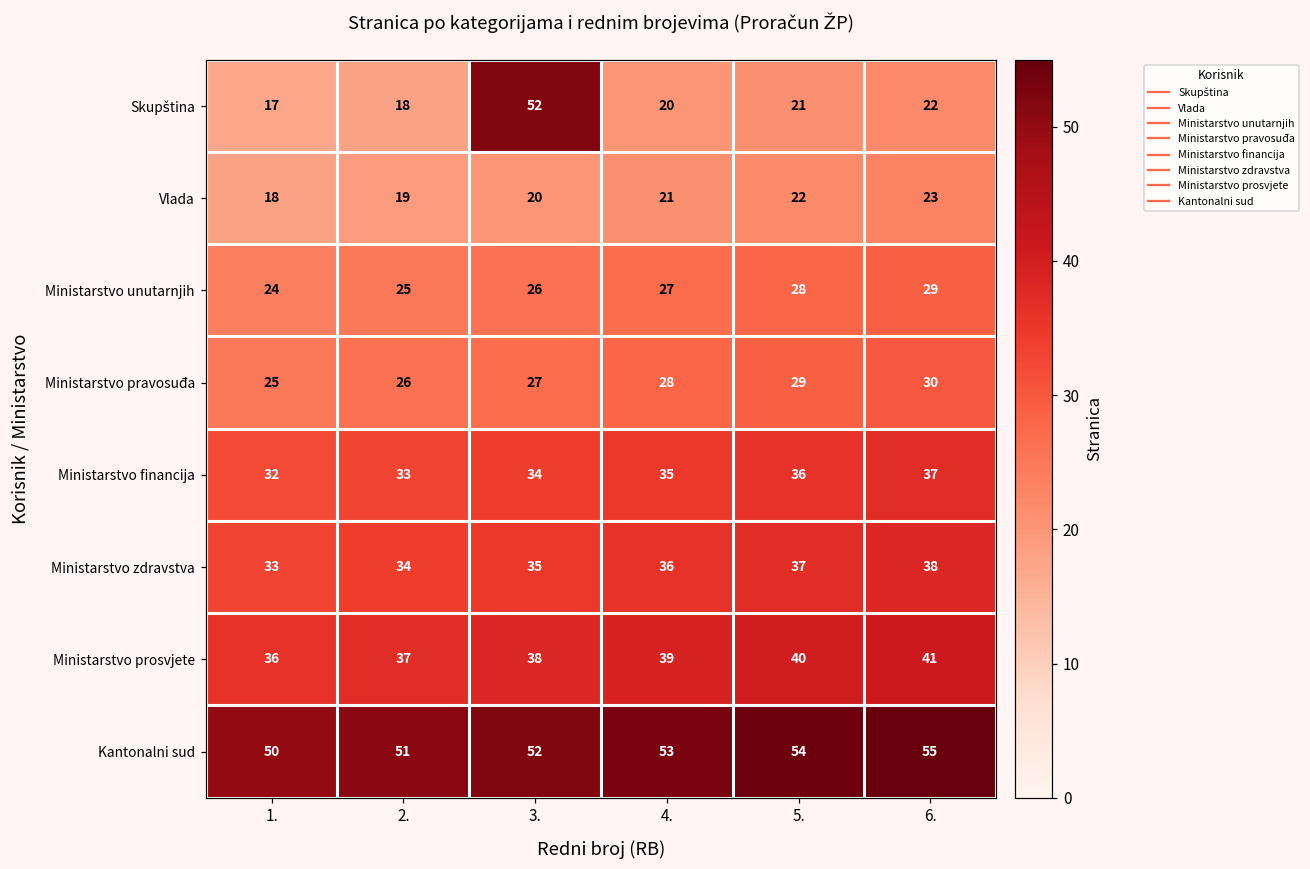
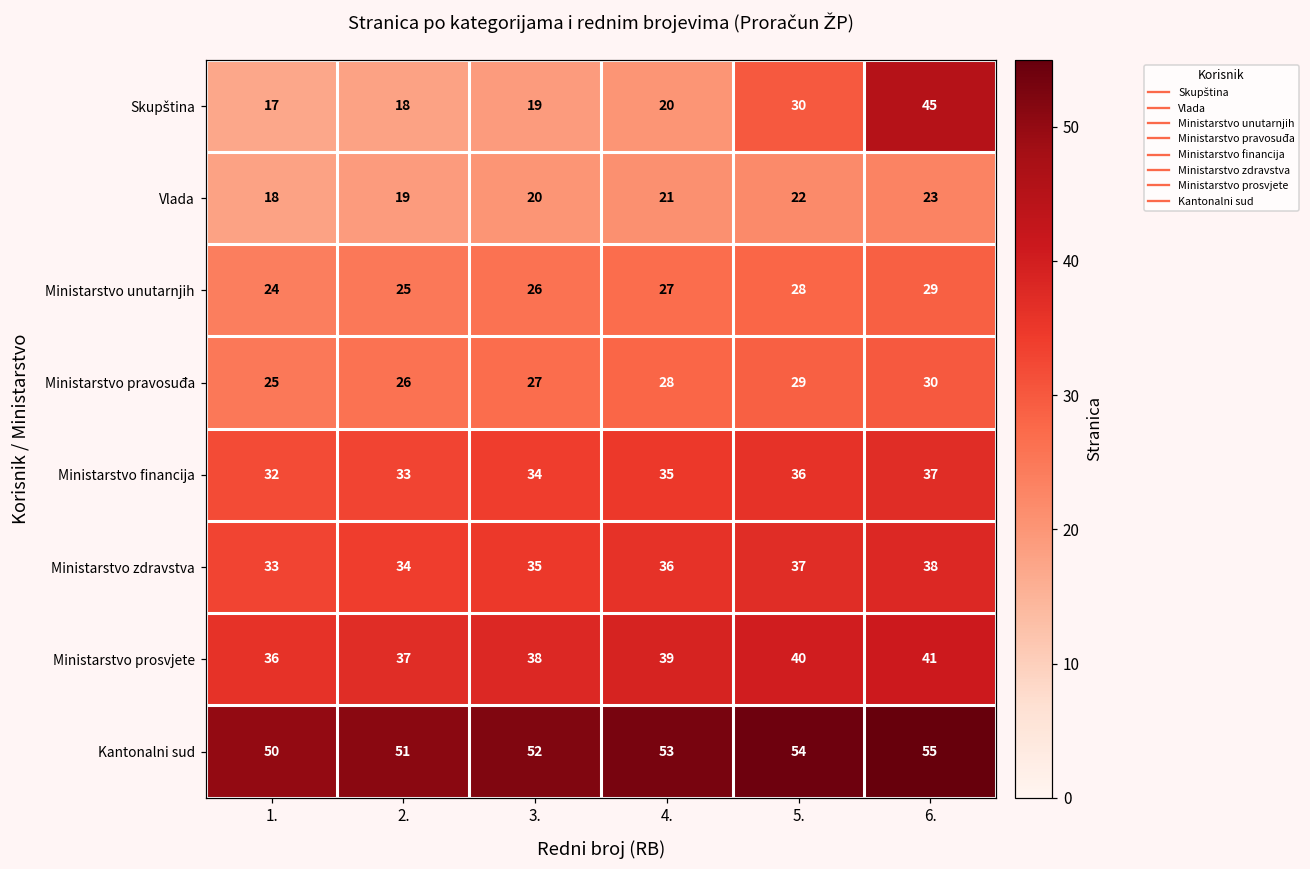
Skupština, 3.: 52 -> 19
Skupština, 5.: 21 -> 30
Skupština, 6.: 22 -> 45
